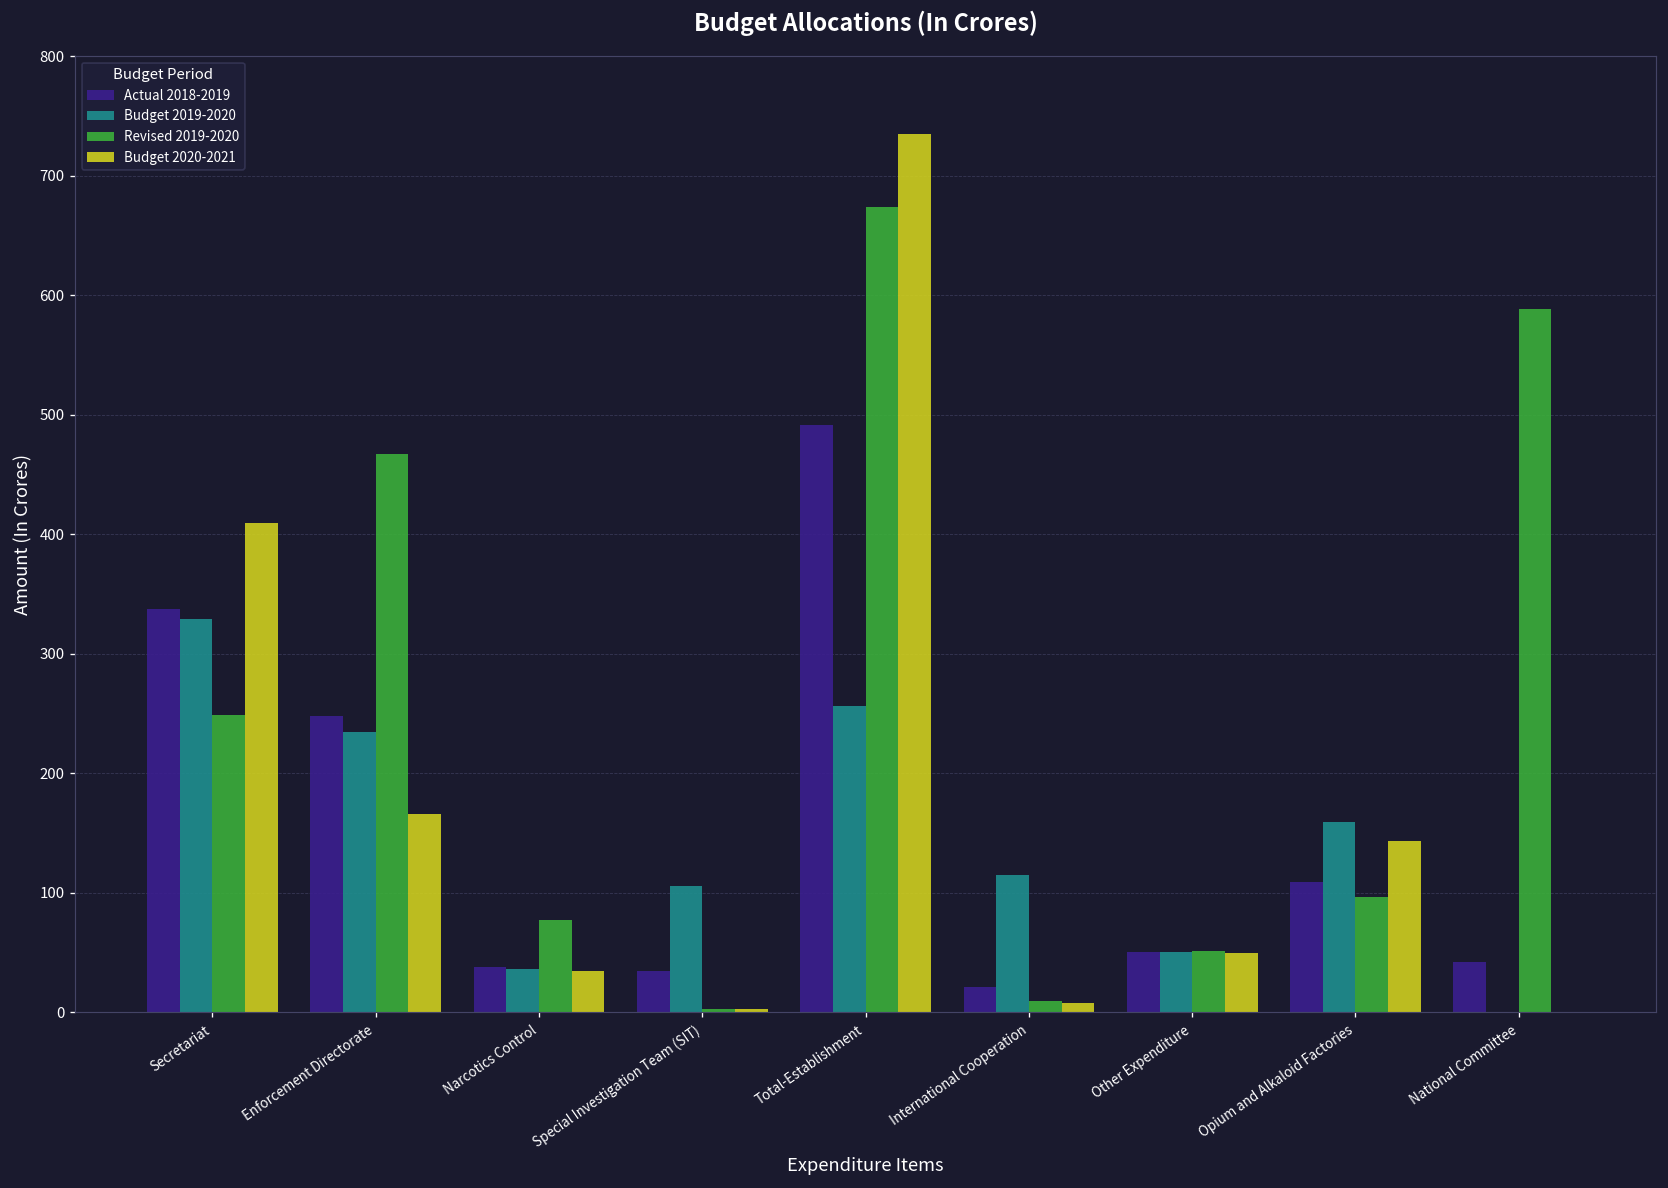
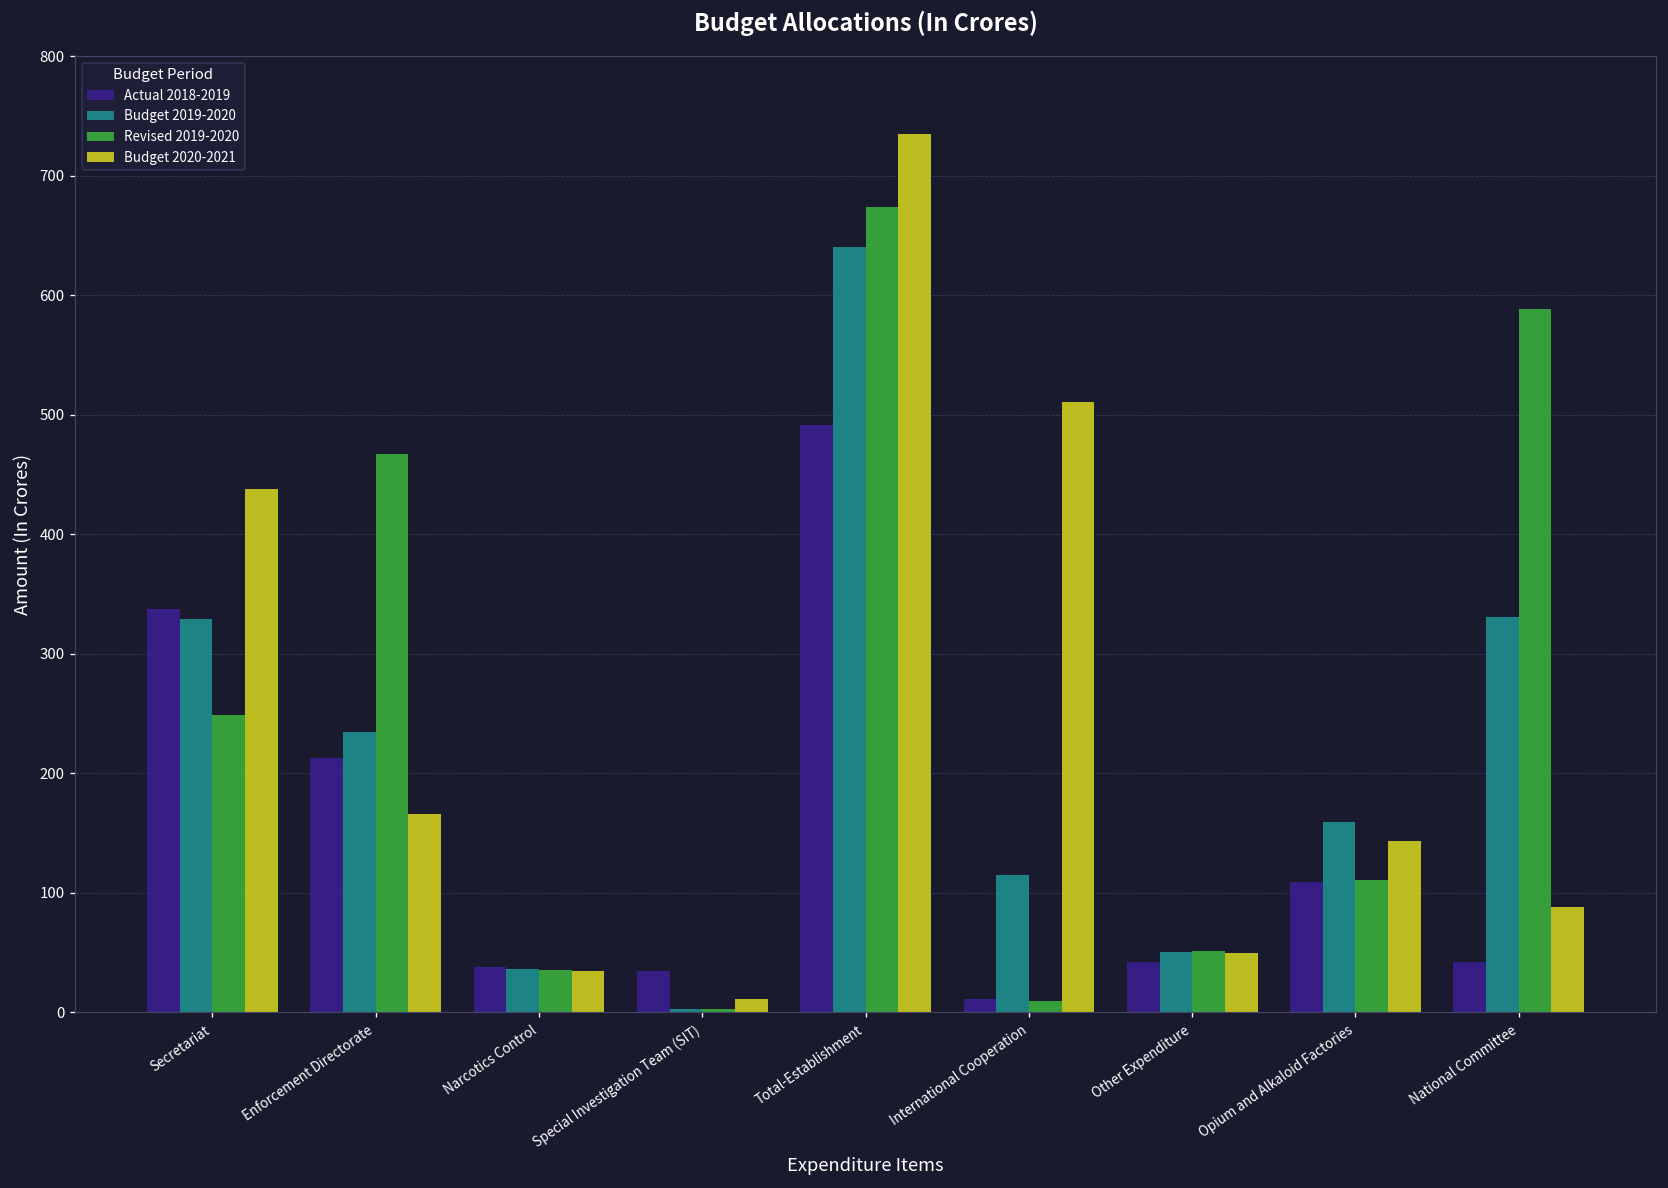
Budget 2020-2021, Secretariat: 410 -> 440
Actual 2018-2019, Enforcement Directorate: 250 -> 210
Revised 2019-2020, Narcotics Control: 80 -> 40
Budget 2019-2020, Special Investigation Team (SIT): 110 -> 0
Budget 2020-2021, Special Investigation Team (SIT): 0 -> 10
Budget 2019-2020, Total-Establishment: 260 -> 640
Actual 2018-2019, International Cooperation: 20 -> 10
Budget 2020-2021, International Cooperation: 10 -> 510
Actual 2018-2019, Other Expenditure: 50 -> 40
Revised 2019-2020, Opium and Alkaloid Factories: 100 -> 110
Budget 2019-2020, National Committee: 0 -> 330
Budget 2020-2021, National Committee: 0 -> 90
